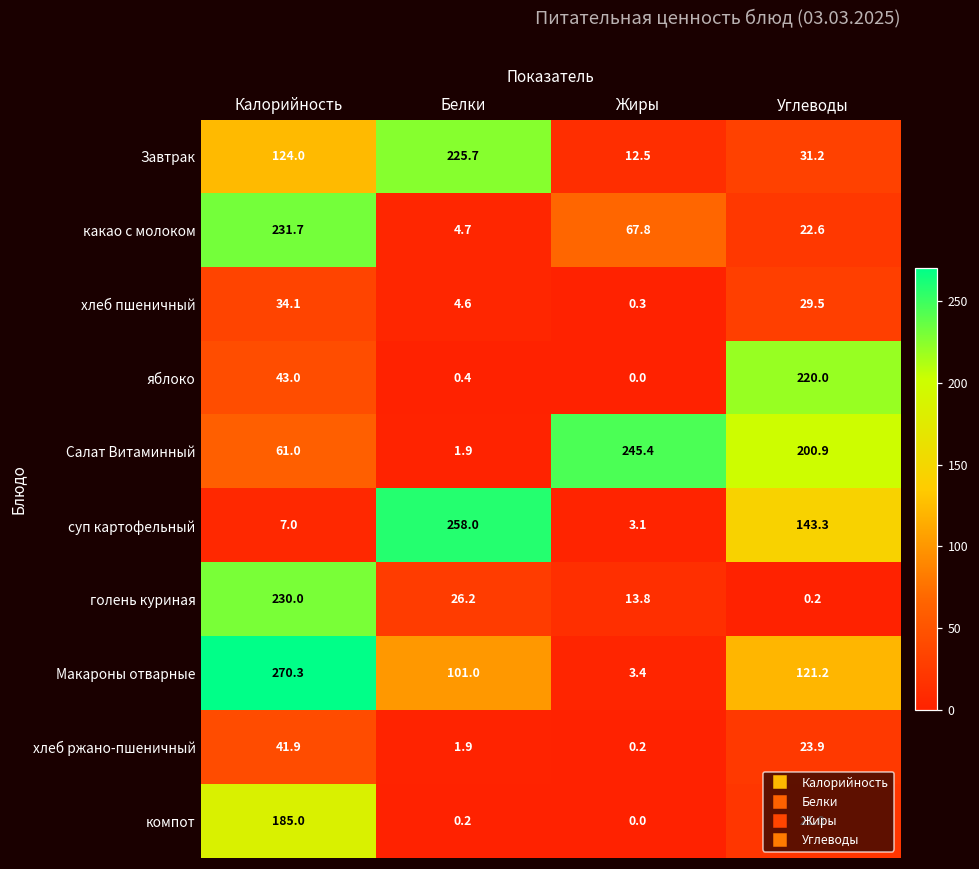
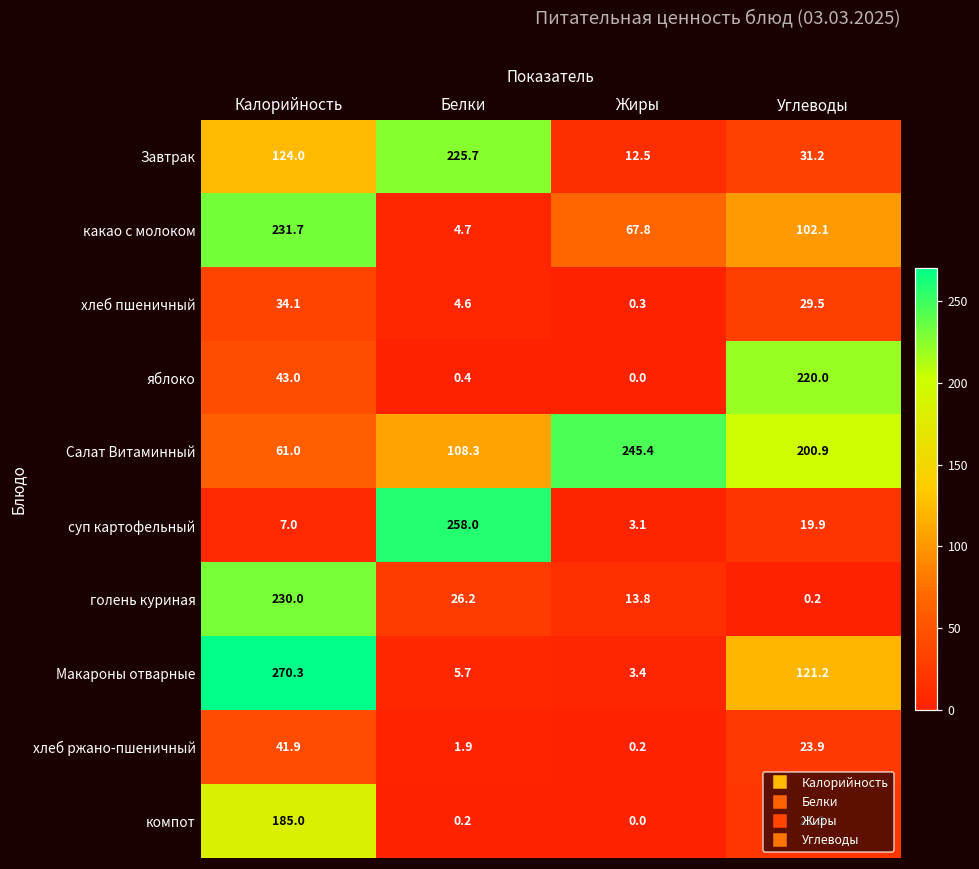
какао с молоком, Углеводы: 22.6 -> 102.1
Салат Витаминный, Белки: 1.9 -> 108.3
суп картофельный, Углеводы: 143.3 -> 19.9
Макароны отварные, Белки: 101.0 -> 5.7
